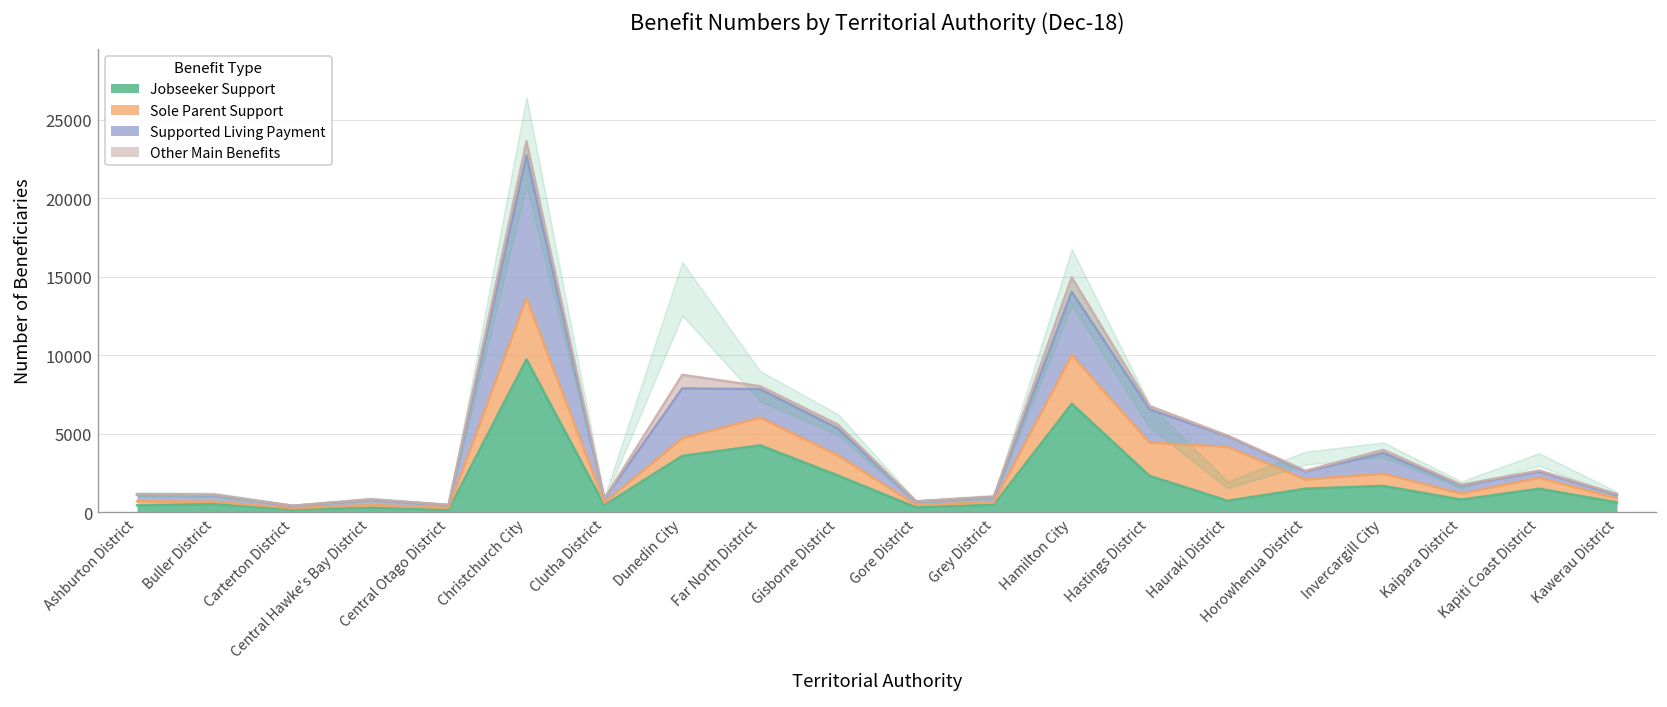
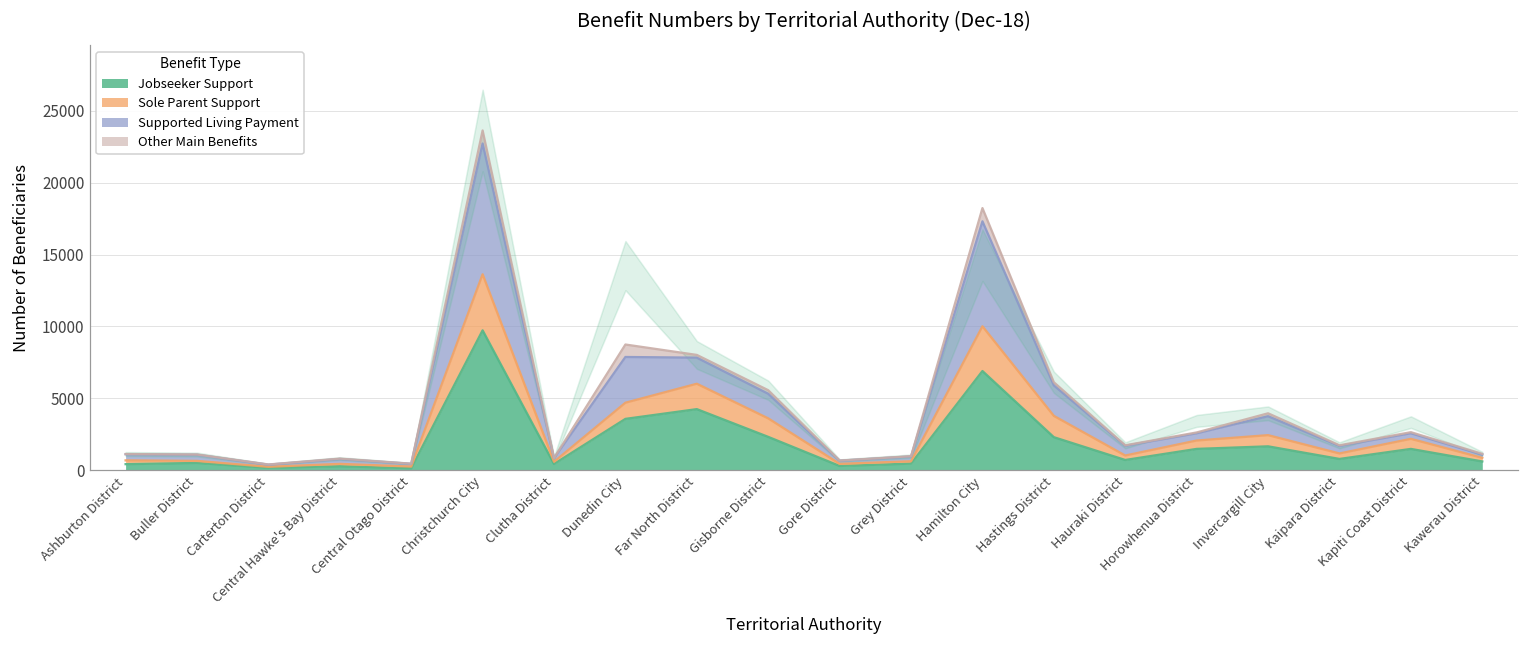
Supported Living Payment, Hamilton City: 4000 -> 7300
Sole Parent Support, Hastings District: 2100 -> 1500
Sole Parent Support, Hauraki District: 3400 -> 300
